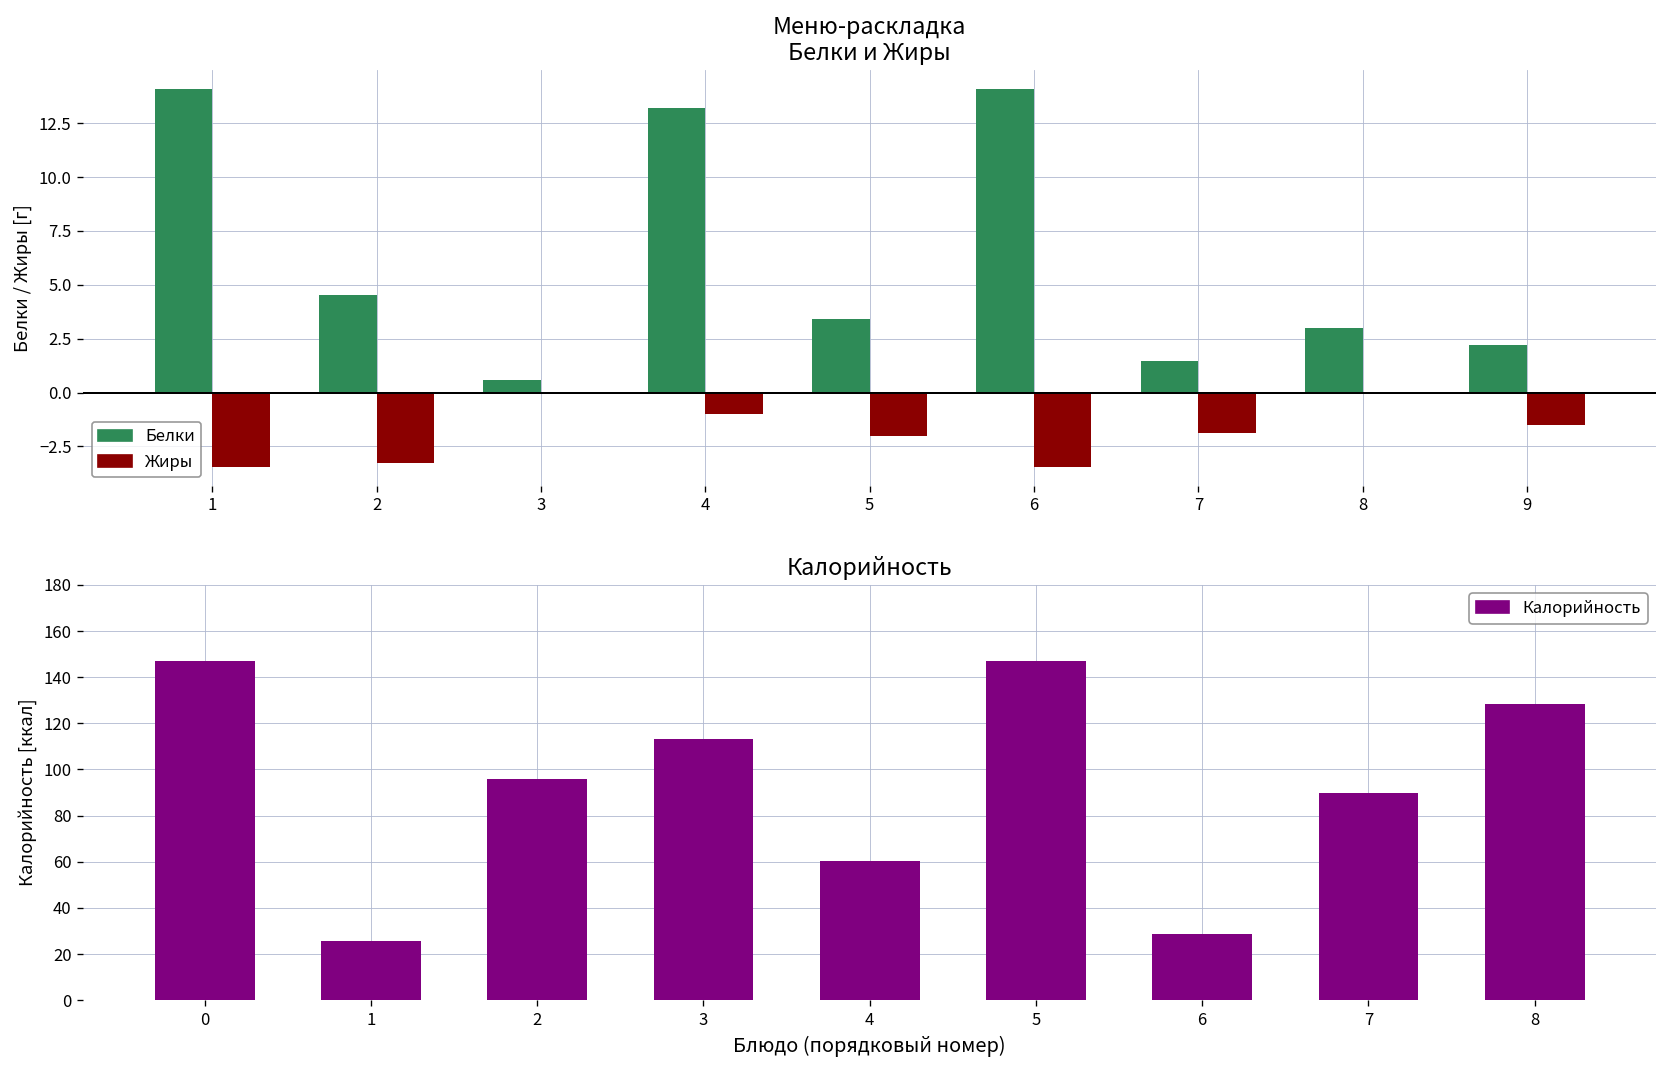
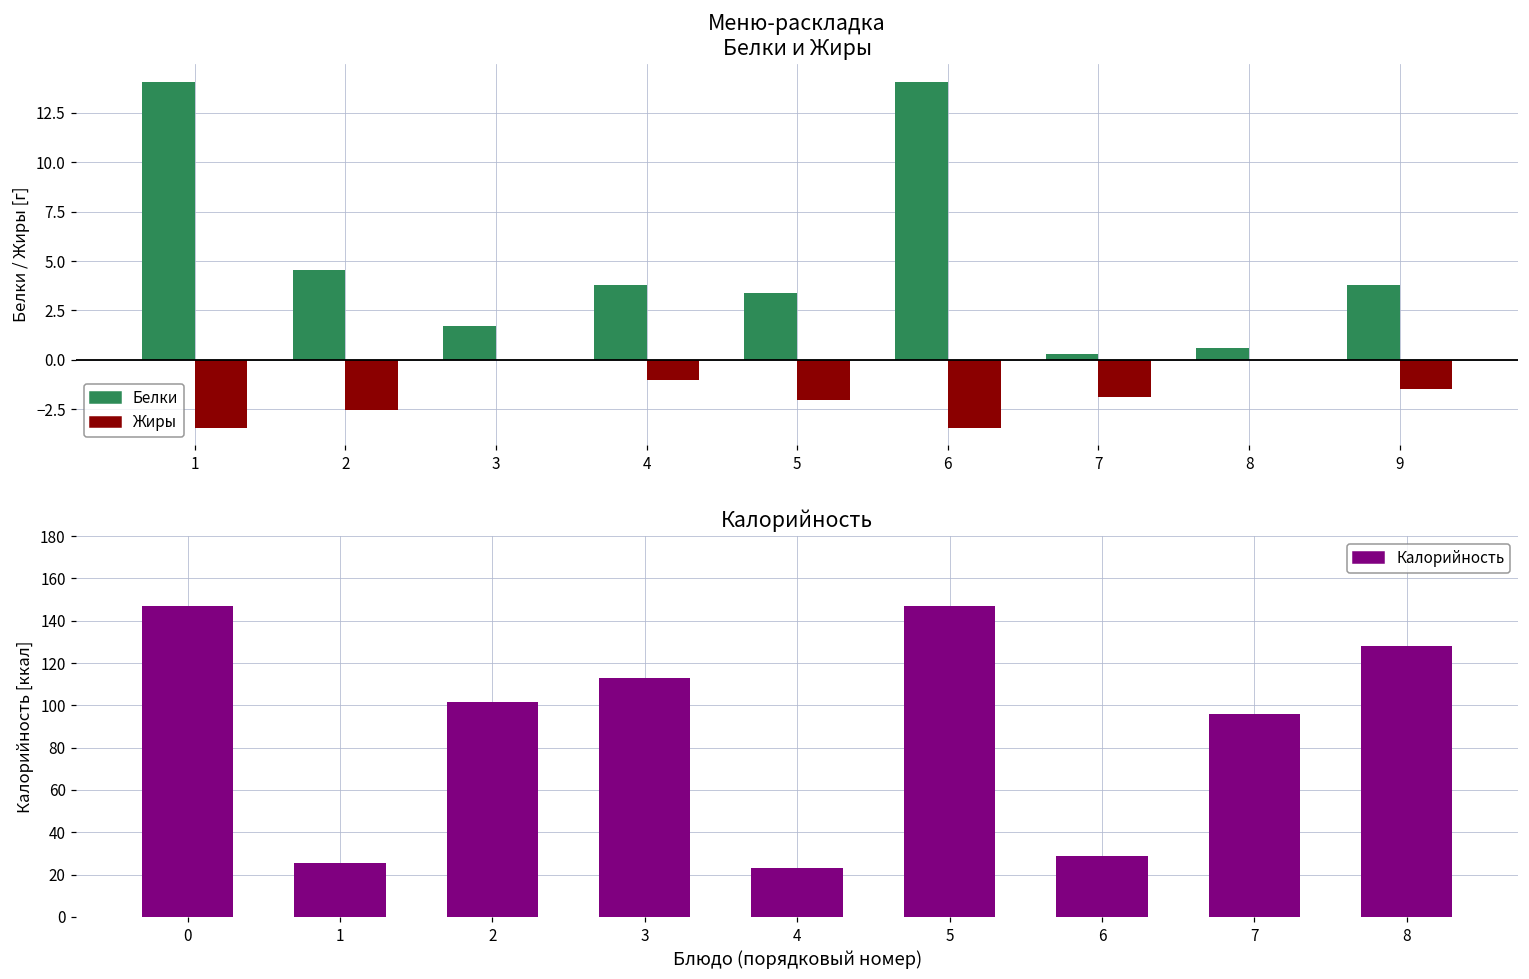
Меню-раскладка Белки и Жиры, Жиры, 2: -3.3 -> -2.5
Меню-раскладка Белки и Жиры, Белки, 3: 0.6 -> 1.7
Меню-раскладка Белки и Жиры, Белки, 4: 13.2 -> 3.8
Меню-раскладка Белки и Жиры, Белки, 7: 1.5 -> 0.3
Меню-раскладка Белки и Жиры, Белки, 8: 3.0 -> 0.6
Меню-раскладка Белки и Жиры, Белки, 9: 2.2 -> 3.8
Калорийность, 2: 96 -> 102
Калорийность, 4: 60 -> 23
Калорийность, 7: 90 -> 96
